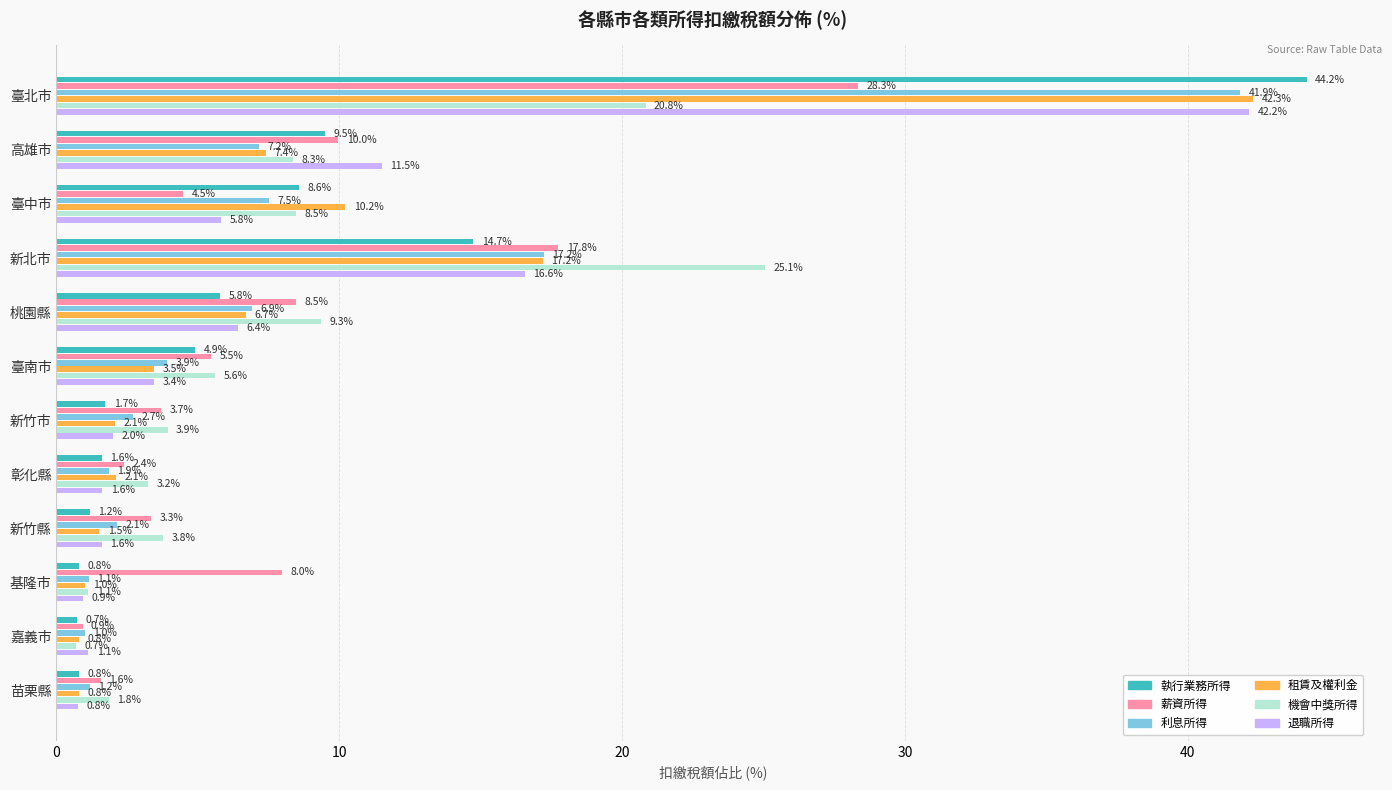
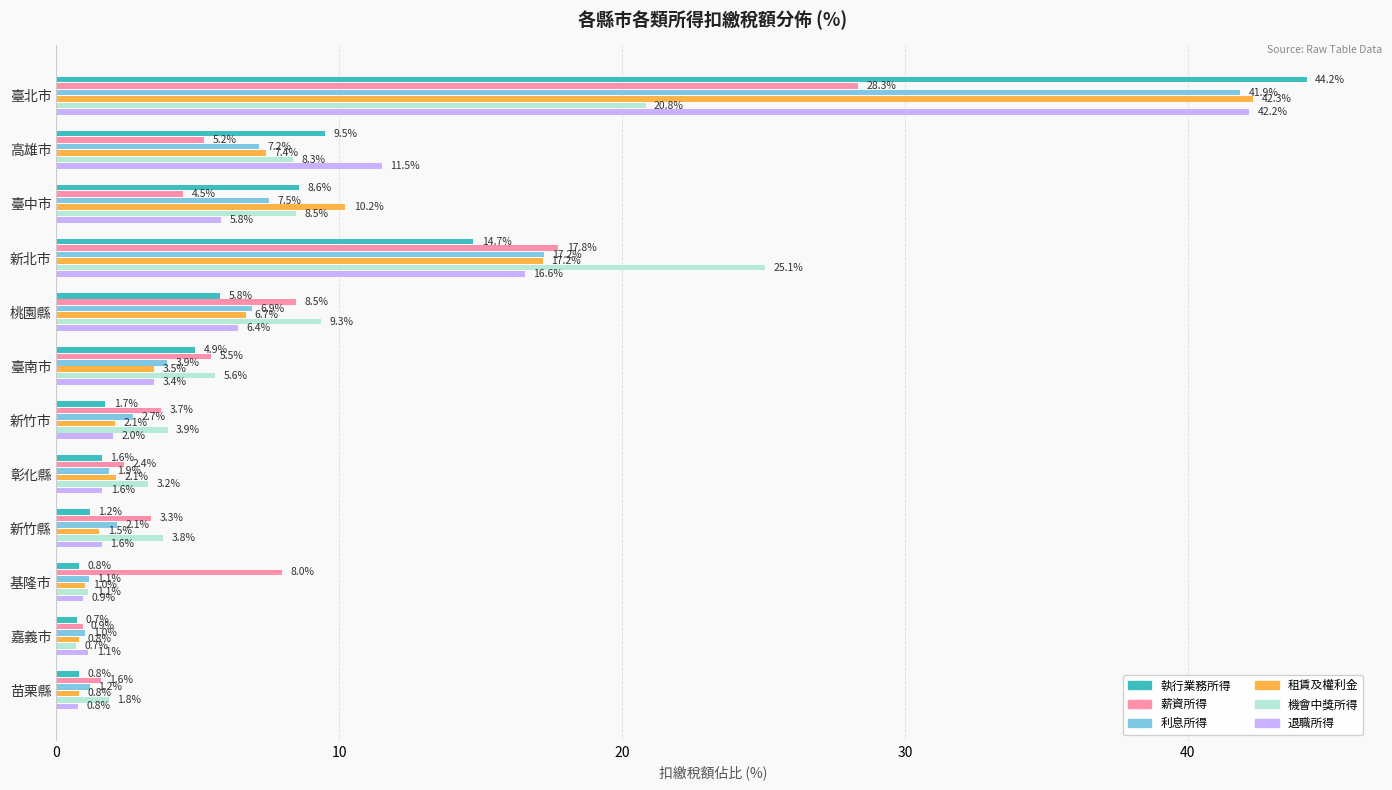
薪資所得, 高雄市: 10.0% -> 5.2%
